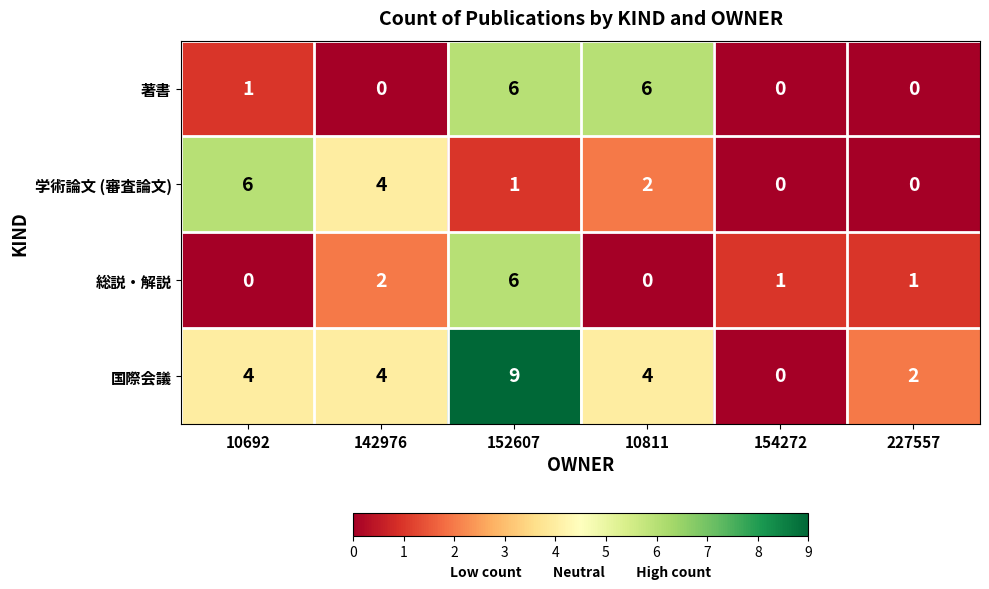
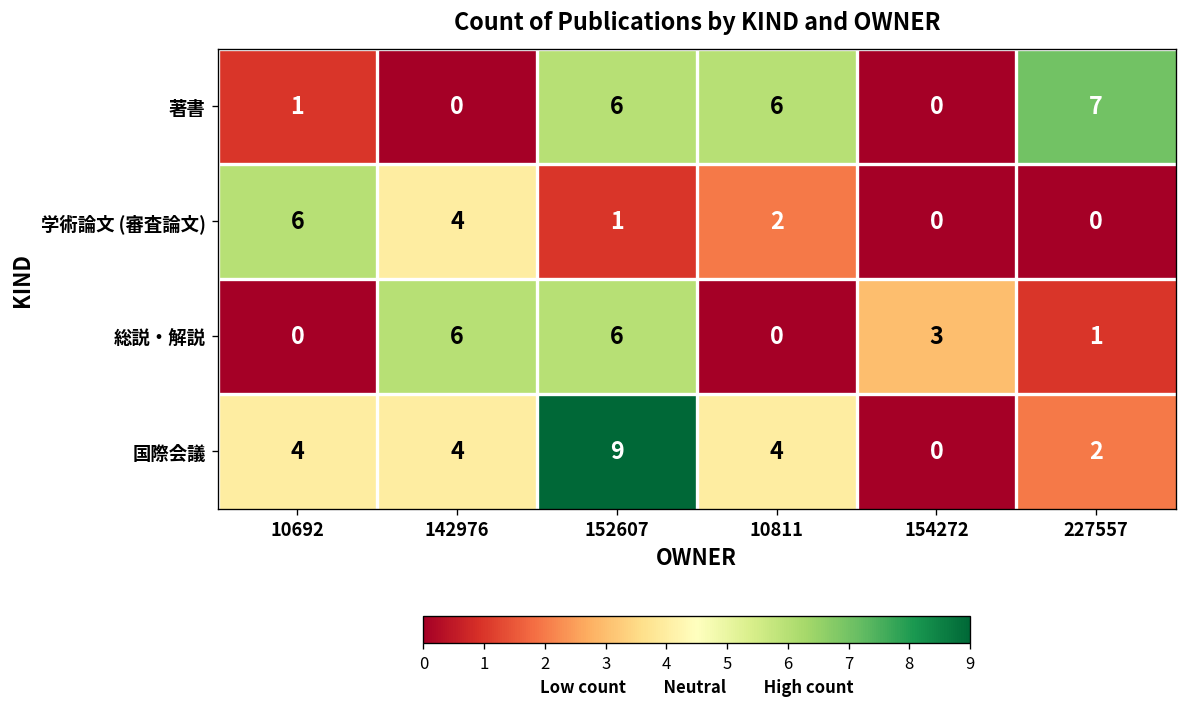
著書, 227557: 0 -> 7
総説・解説, 142976: 2 -> 6
総説・解説, 154272: 1 -> 3
